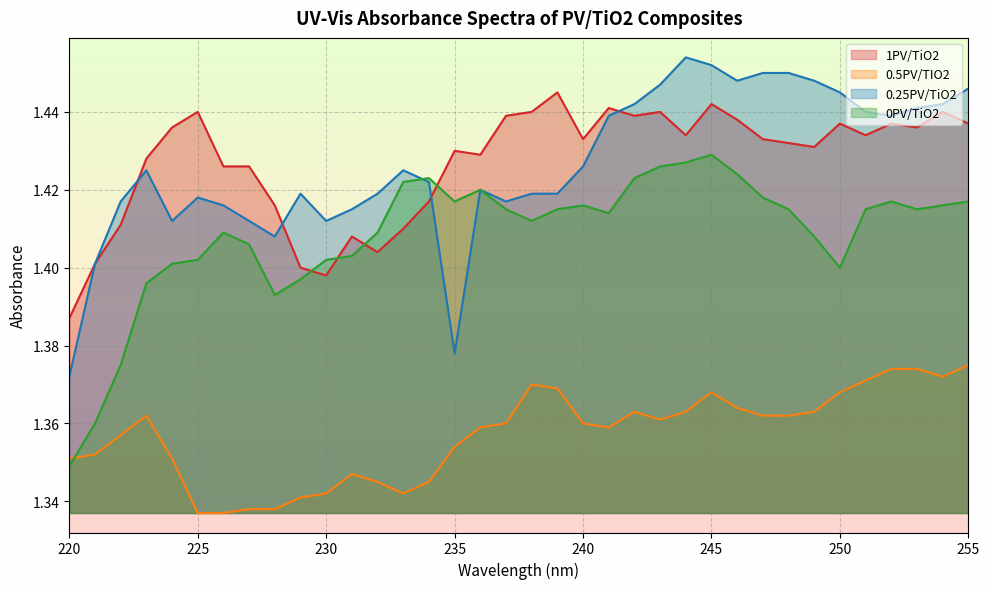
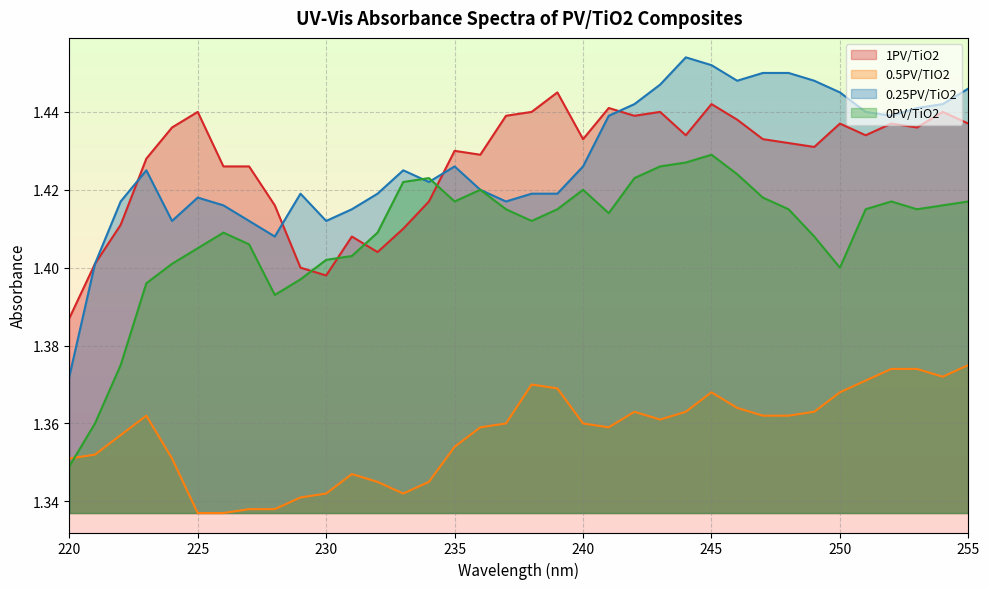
0PV/TiO2, 225: 1.402 -> 1.405
0.25PV/TiO2, 235: 1.378 -> 1.426
0PV/TiO2, 240: 1.416 -> 1.420
